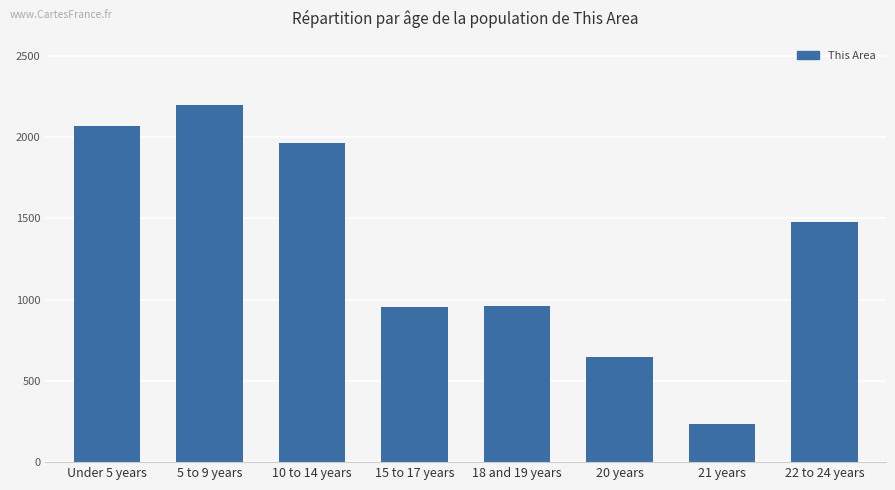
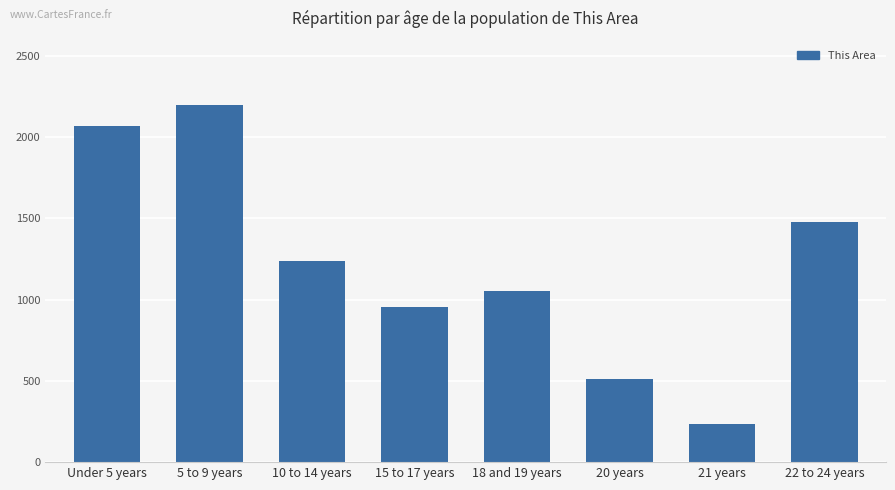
10 to 14 years: 1970 -> 1240
18 and 19 years: 960 -> 1050
20 years: 650 -> 510
